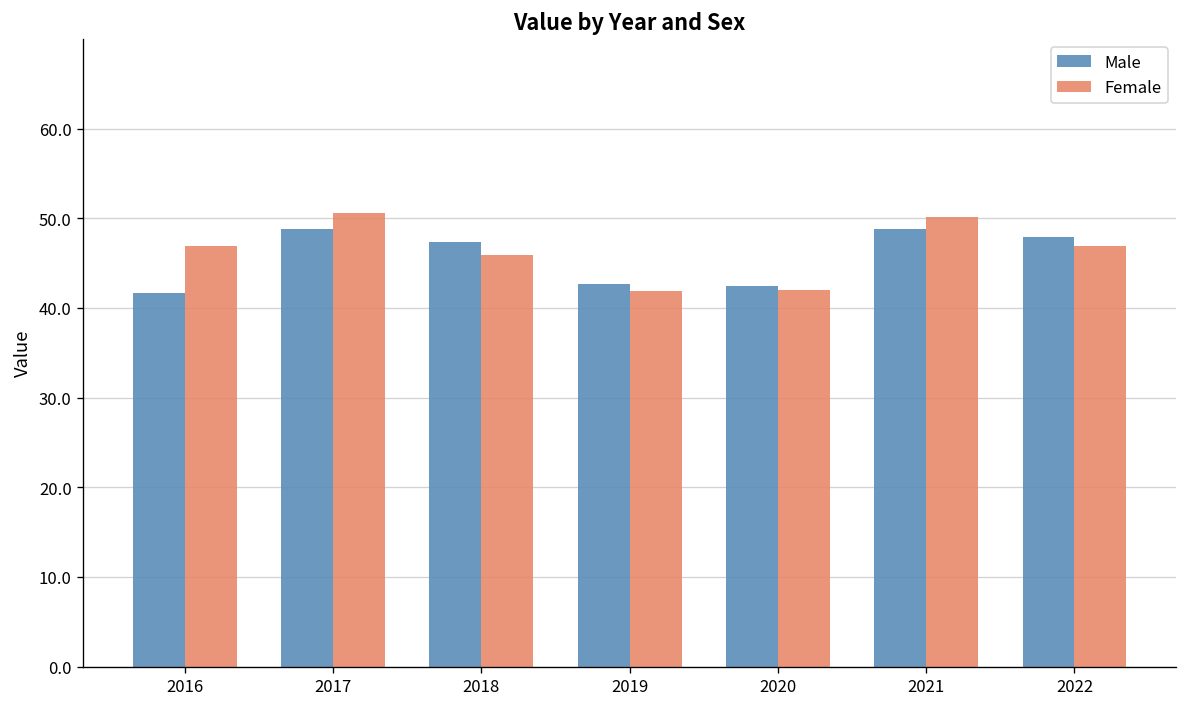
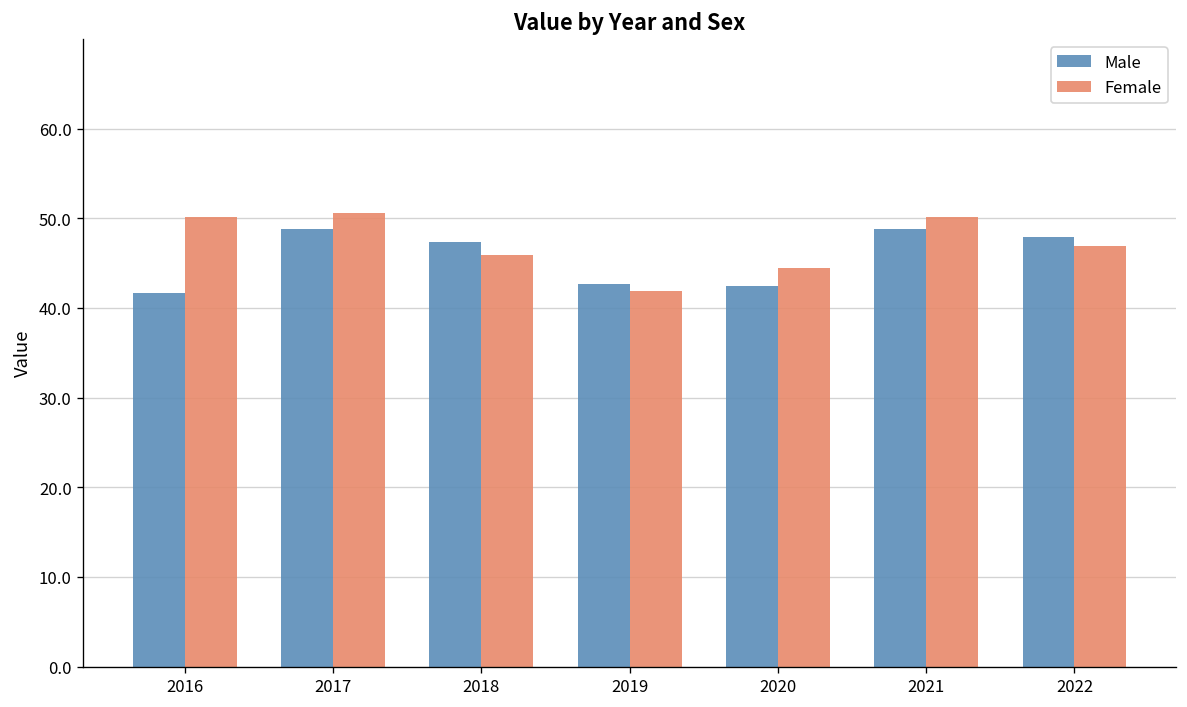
Female, 2016: 47 -> 50
Female, 2020: 42 -> 45
